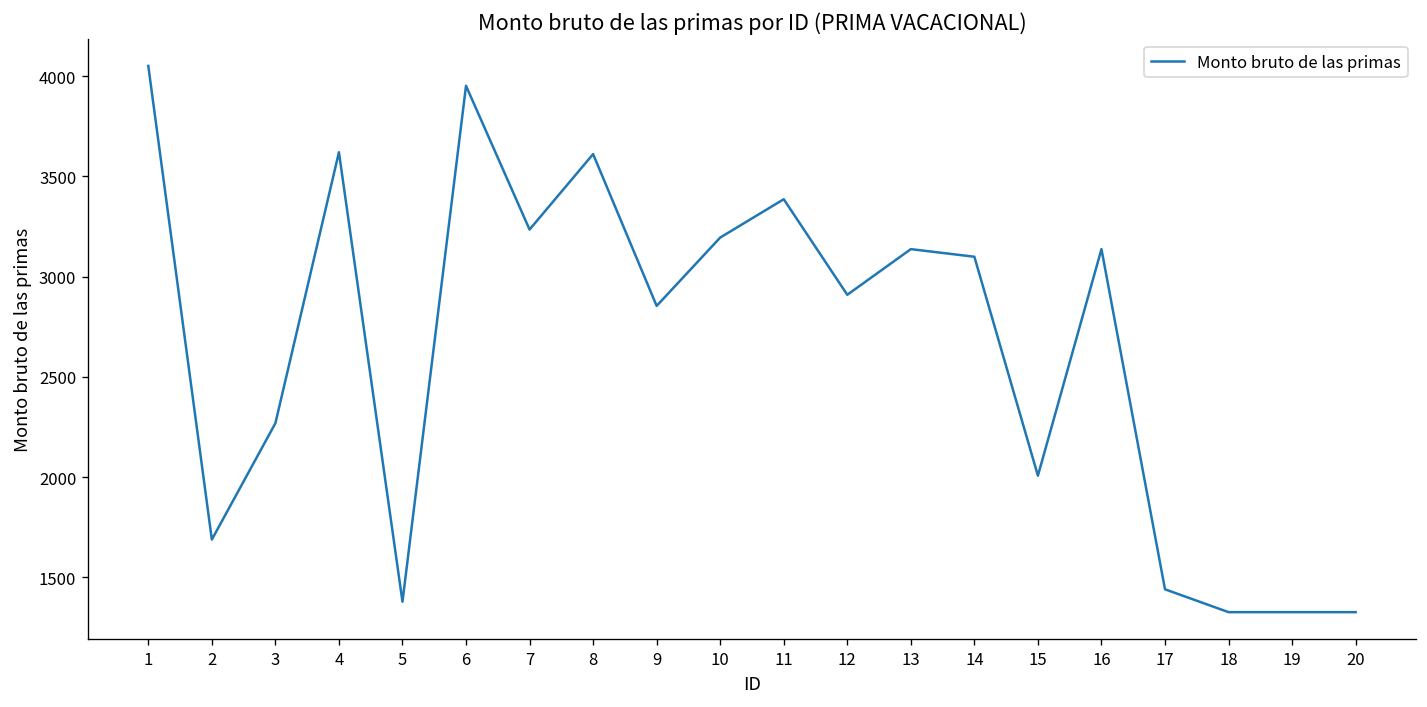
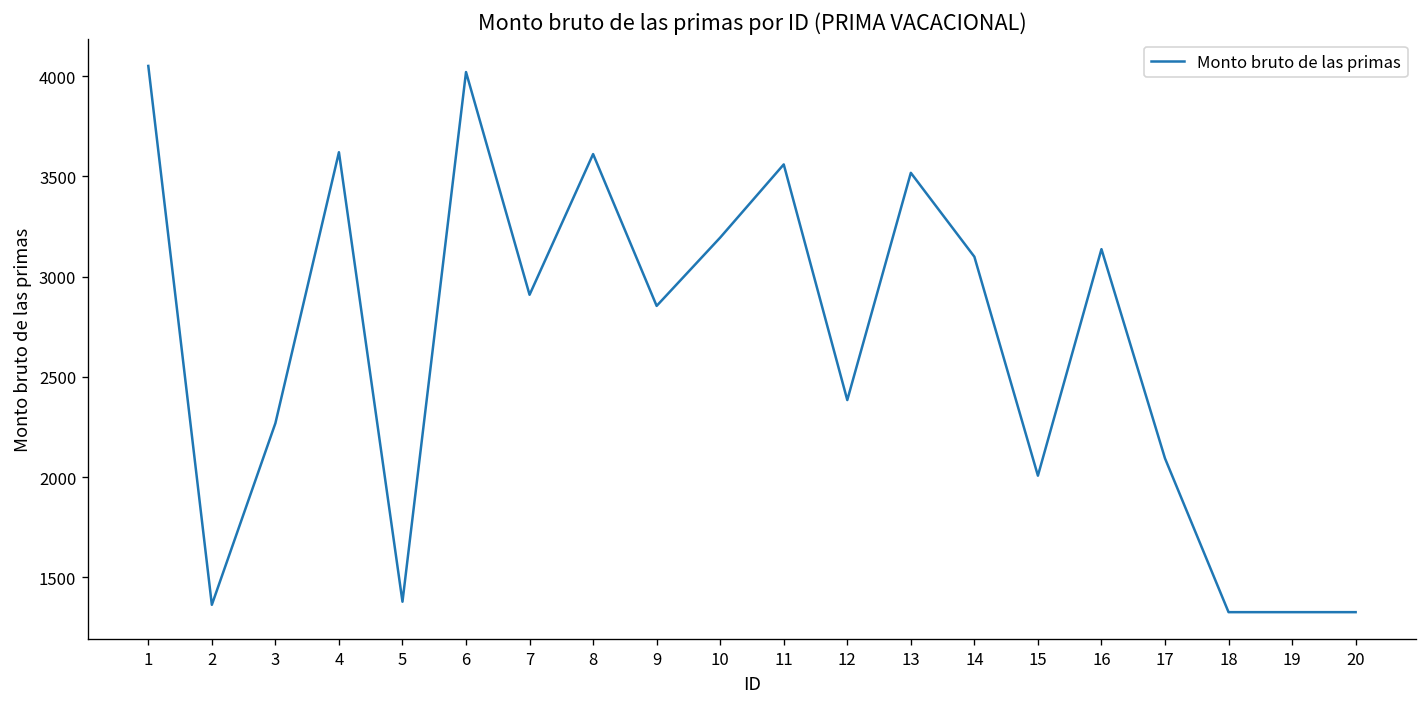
2: 1690 -> 1360
6: 3950 -> 4020
7: 3230 -> 2910
11: 3390 -> 3560
12: 2910 -> 2380
13: 3140 -> 3520
17: 1440 -> 2090
